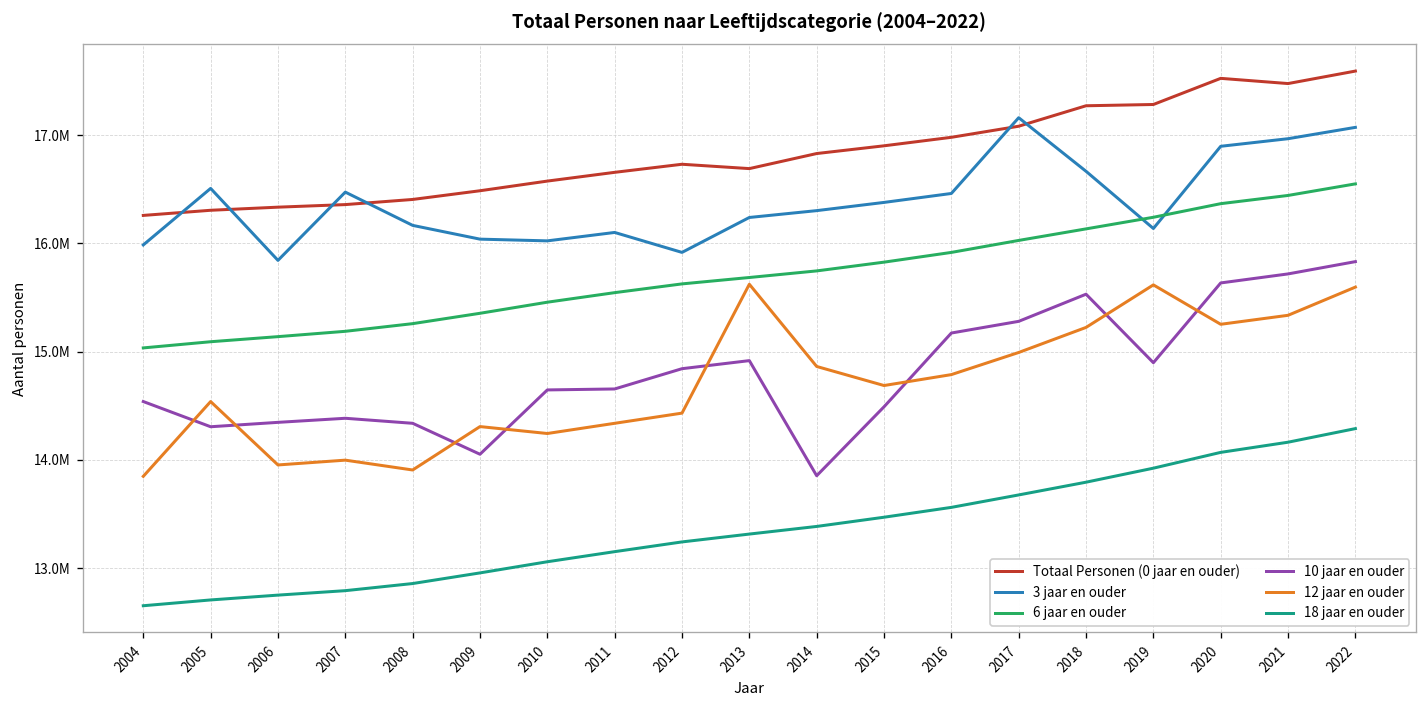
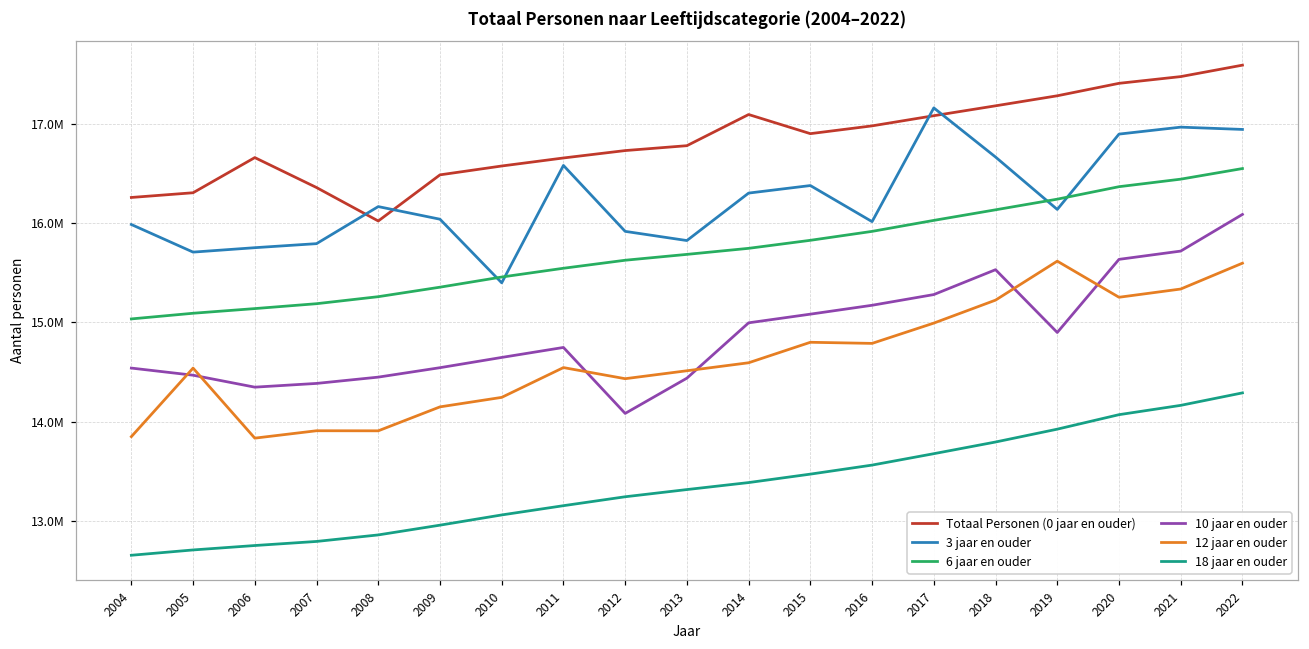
3 jaar en ouder, 2005: 16500000 -> 15700000
10 jaar en ouder, 2005: 14300000 -> 14500000
Totaal Personen (0 jaar en ouder), 2006: 16300000 -> 16700000
3 jaar en ouder, 2006: 15840000 -> 15750000
12 jaar en ouder, 2006: 14000000 -> 13800000
3 jaar en ouder, 2007: 16500000 -> 15800000
12 jaar en ouder, 2007: 14000000 -> 13900000
Totaal Personen (0 jaar en ouder), 2008: 16400000 -> 16000000
10 jaar en ouder, 2008: 14300000 -> 14400000
10 jaar en ouder, 2009: 14100000 -> 14500000
12 jaar en ouder, 2009: 14300000 -> 14100000
3 jaar en ouder, 2010: 16000000 -> 15400000
3 jaar en ouder, 2011: 16100000 -> 16600000
10 jaar en ouder, 2011: 14660000 -> 14750000
12 jaar en ouder, 2011: 14300000 -> 14500000
10 jaar en ouder, 2012: 14800000 -> 14100000
Totaal Personen (0 jaar en ouder), 2013: 16700000 -> 16800000
3 jaar en ouder, 2013: 16200000 -> 15800000
10 jaar en ouder, 2013: 14900000 -> 14400000
12 jaar en ouder, 2013: 15600000 -> 14500000
Totaal Personen (0 jaar en ouder), 2014: 16800000 -> 17100000
10 jaar en ouder, 2014: 13900000 -> 15000000
12 jaar en ouder, 2014: 14900000 -> 14600000
10 jaar en ouder, 2015: 14500000 -> 15100000
12 jaar en ouder, 2015: 14700000 -> 14800000
3 jaar en ouder, 2016: 16500000 -> 16000000
Totaal Personen (0 jaar en ouder), 2018: 17300000 -> 17200000
Totaal Personen (0 jaar en ouder), 2020: 17500000 -> 17400000
3 jaar en ouder, 2022: 17100000 -> 16900000
10 jaar en ouder, 2022: 15800000 -> 16100000
